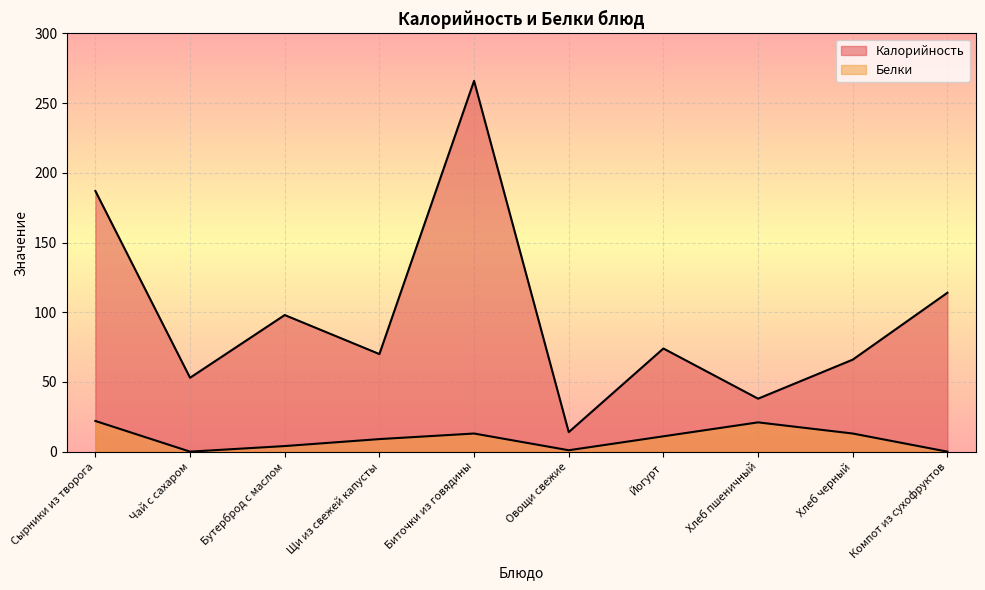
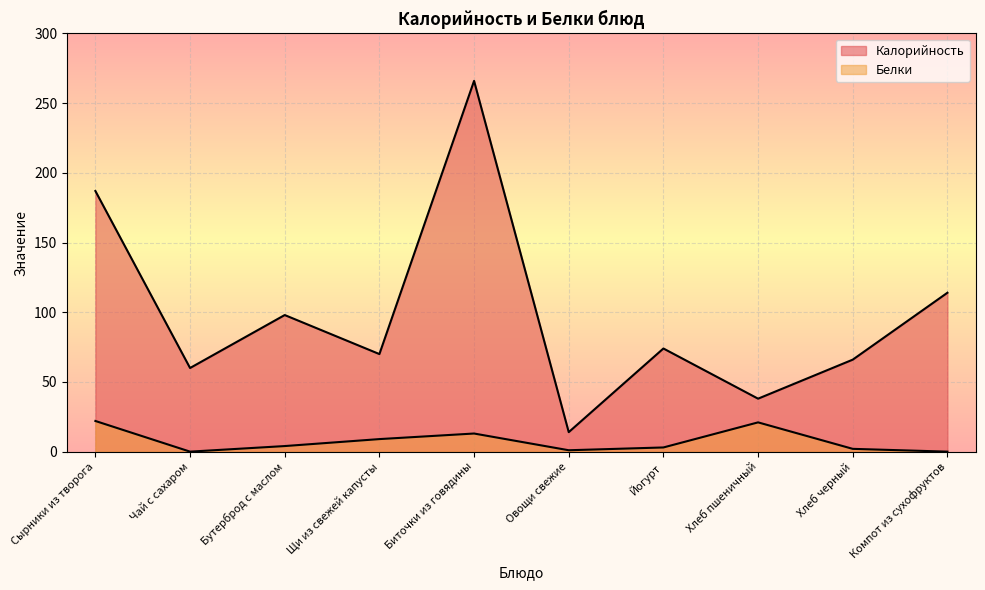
Калорийность, Чай с сахаром: 53 -> 60
Белки, Йогурт: 11 -> 3
Белки, Хлеб черный: 13 -> 2
